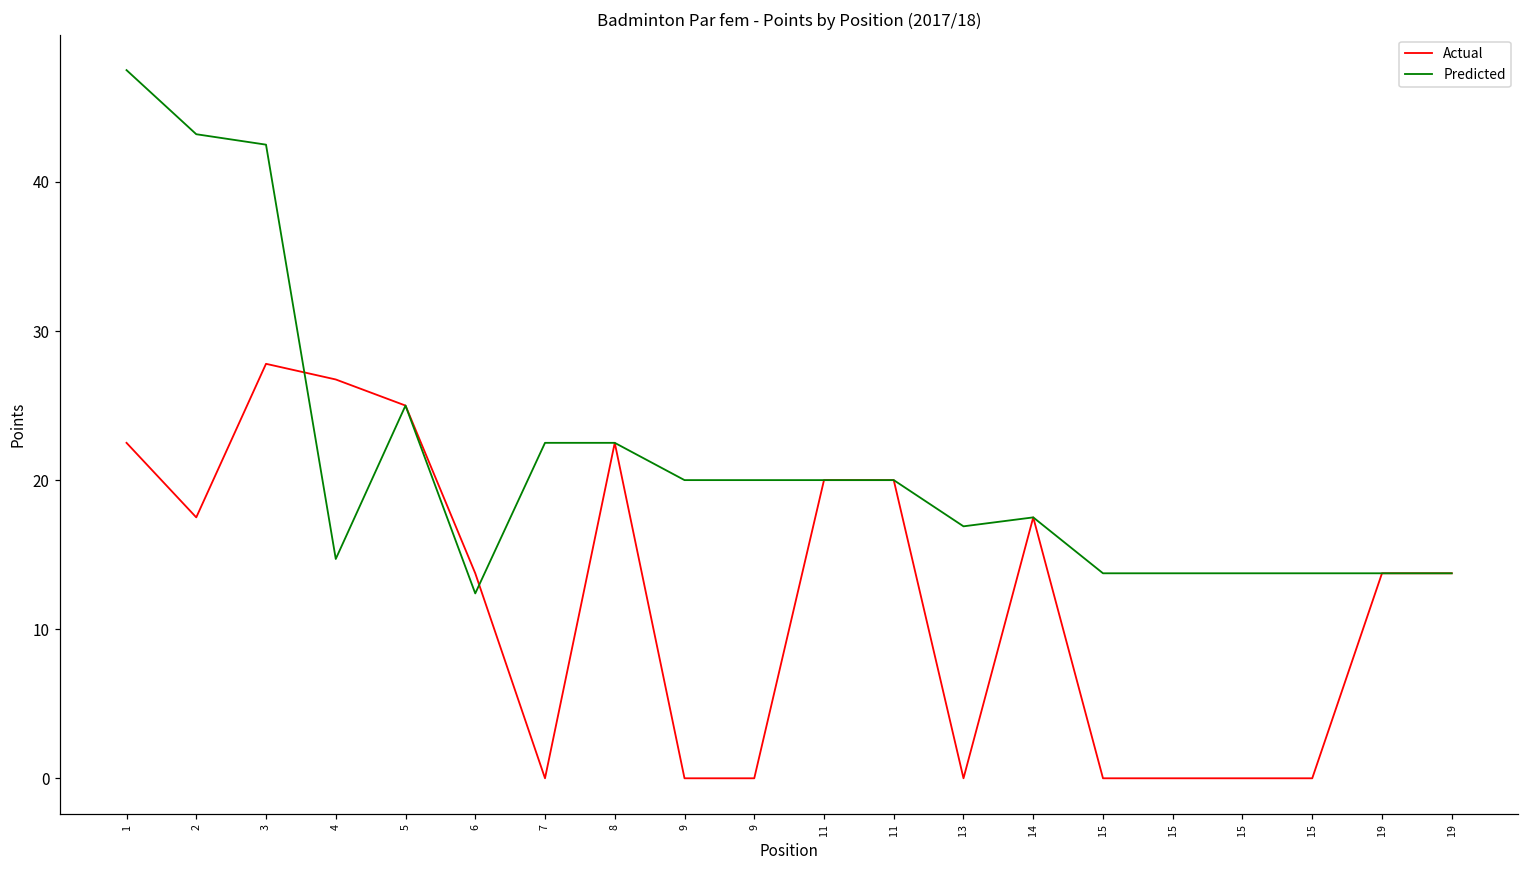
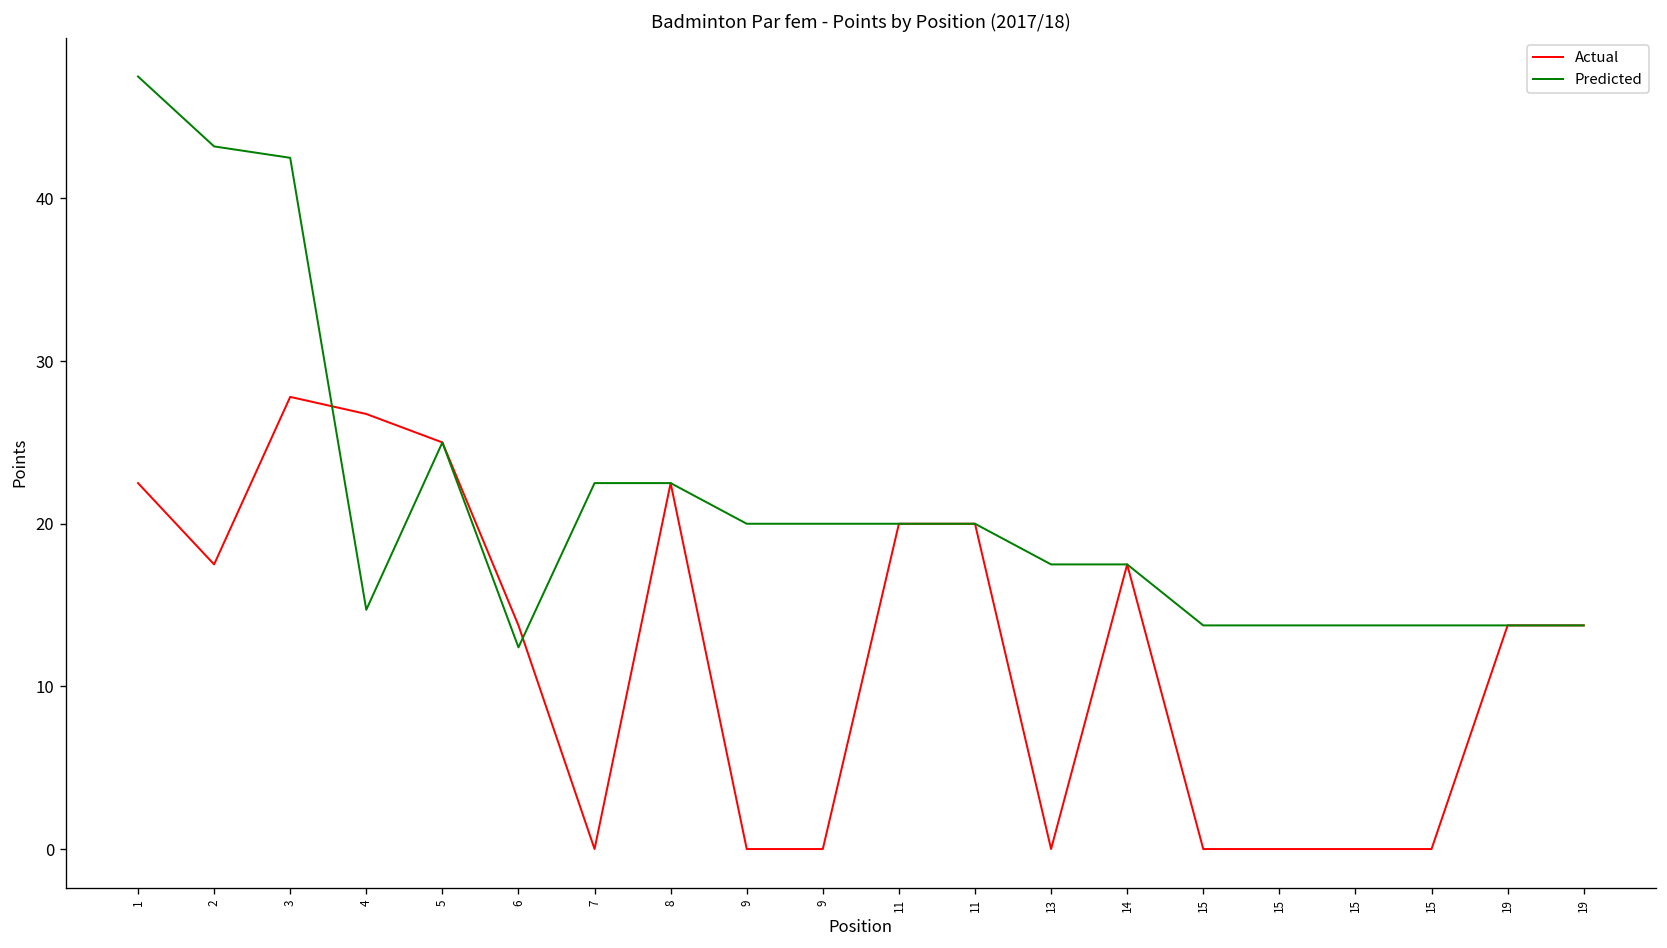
Predicted, 13: 16.9 -> 17.5
